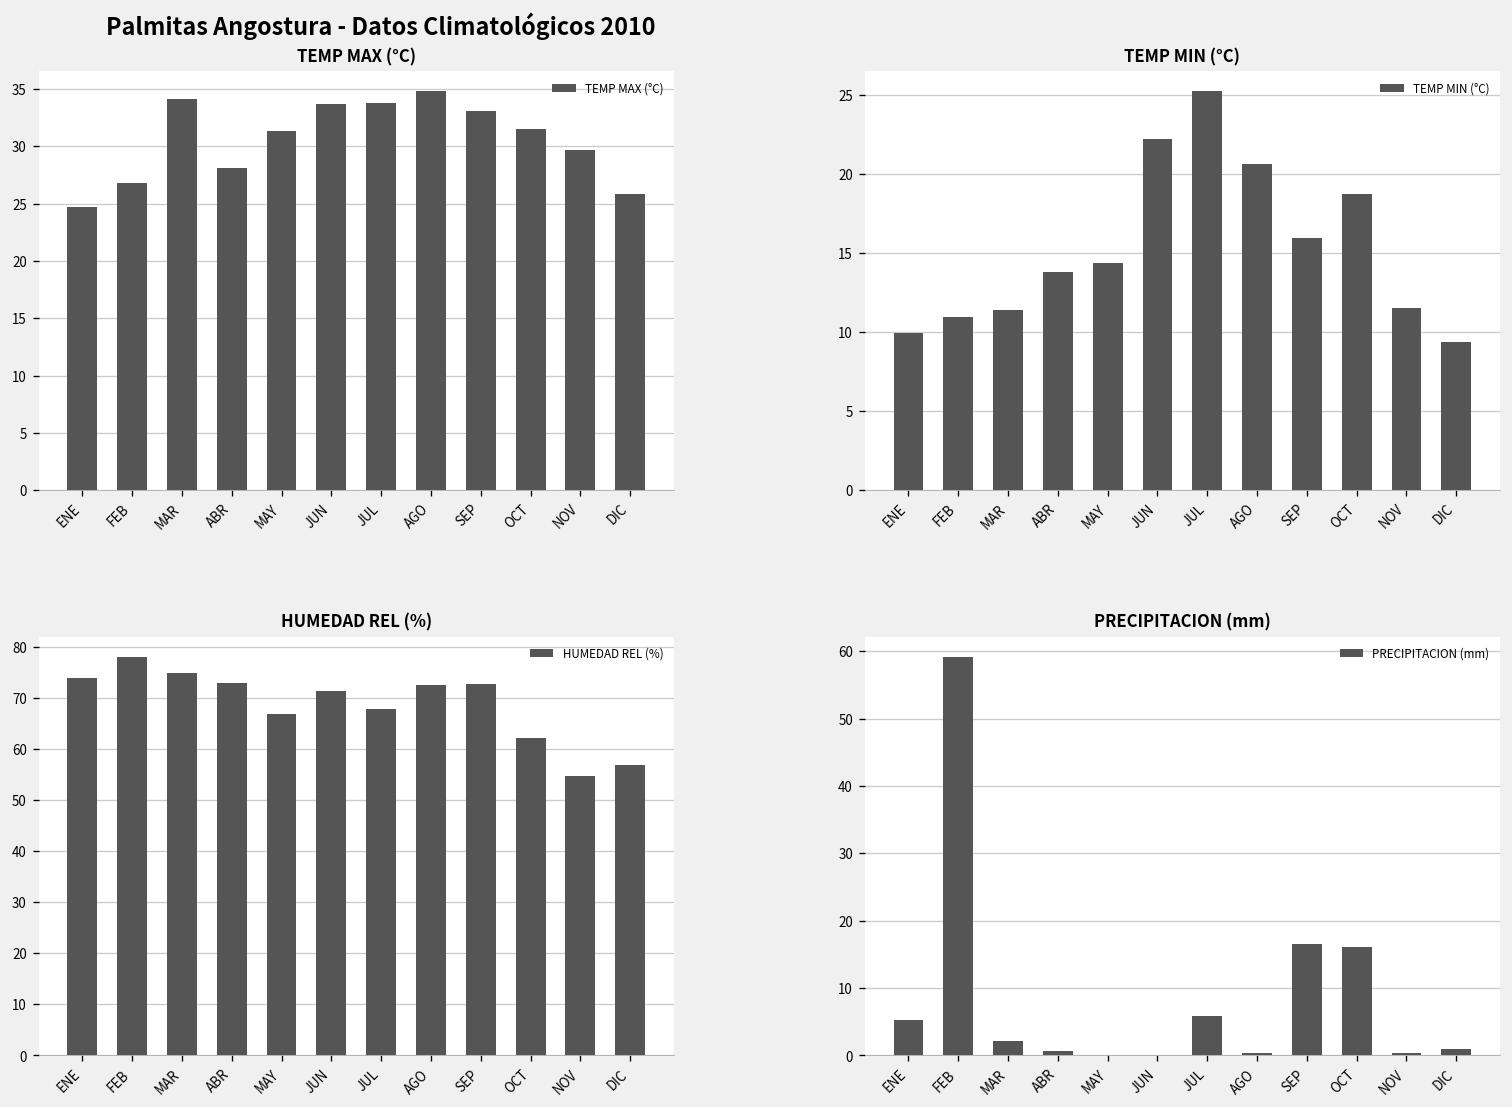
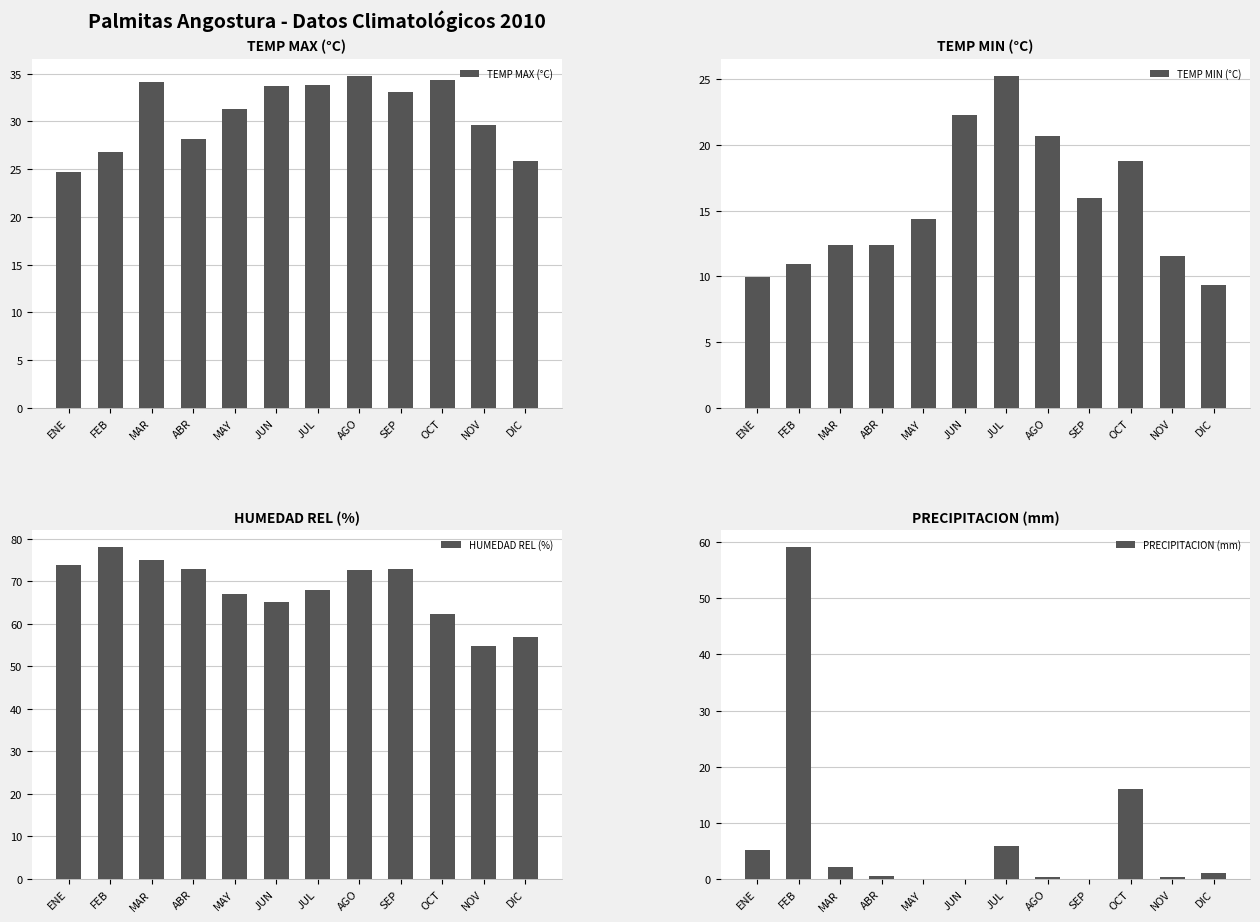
TEMP MAX (°C), OCT: 32 -> 34
TEMP MIN (°C), MAR: 11.4 -> 12.4
TEMP MIN (°C), ABR: 13.8 -> 12.4
HUMEDAD REL (%), JUN: 71 -> 65
PRECIPITACION (mm), SEP: 17 -> 0
